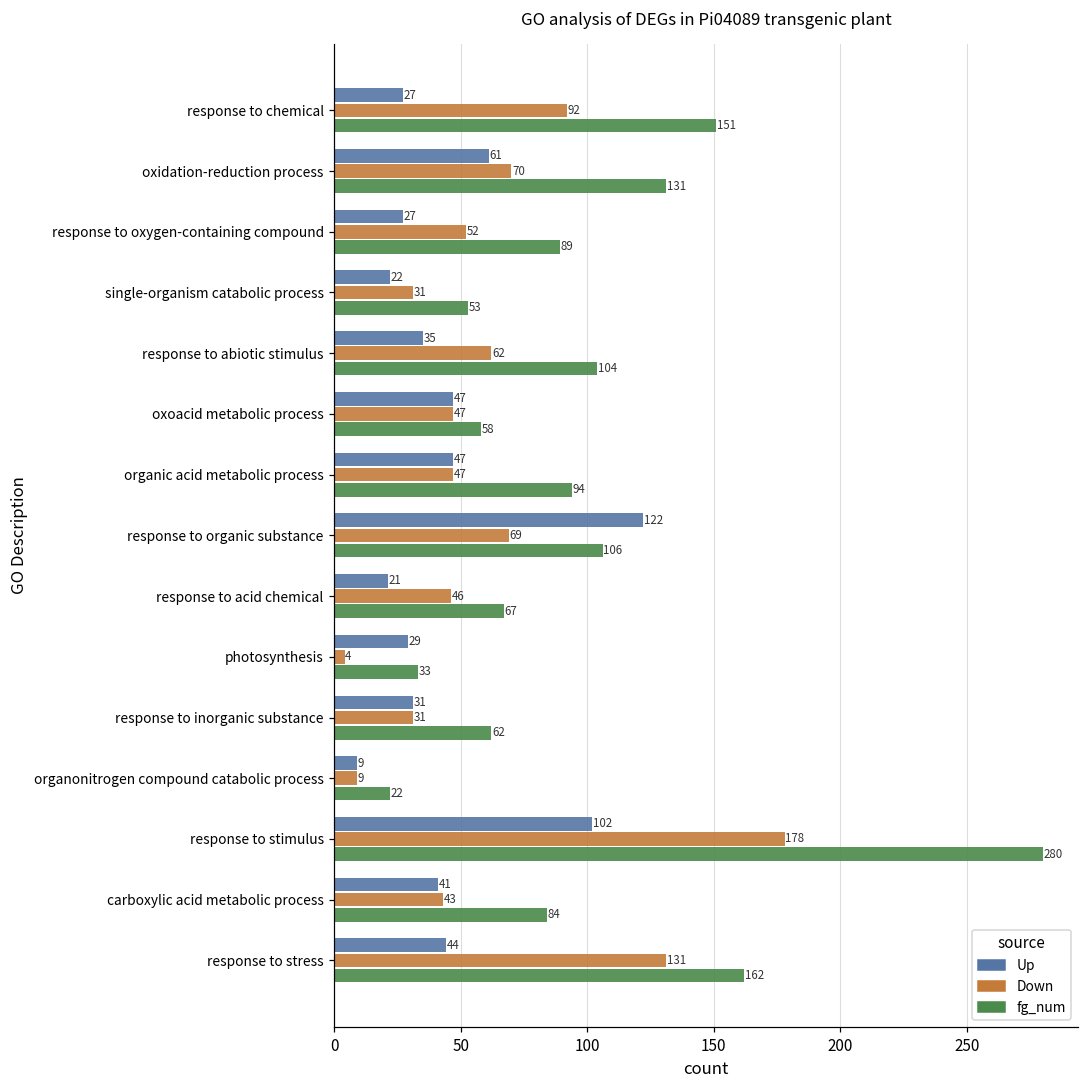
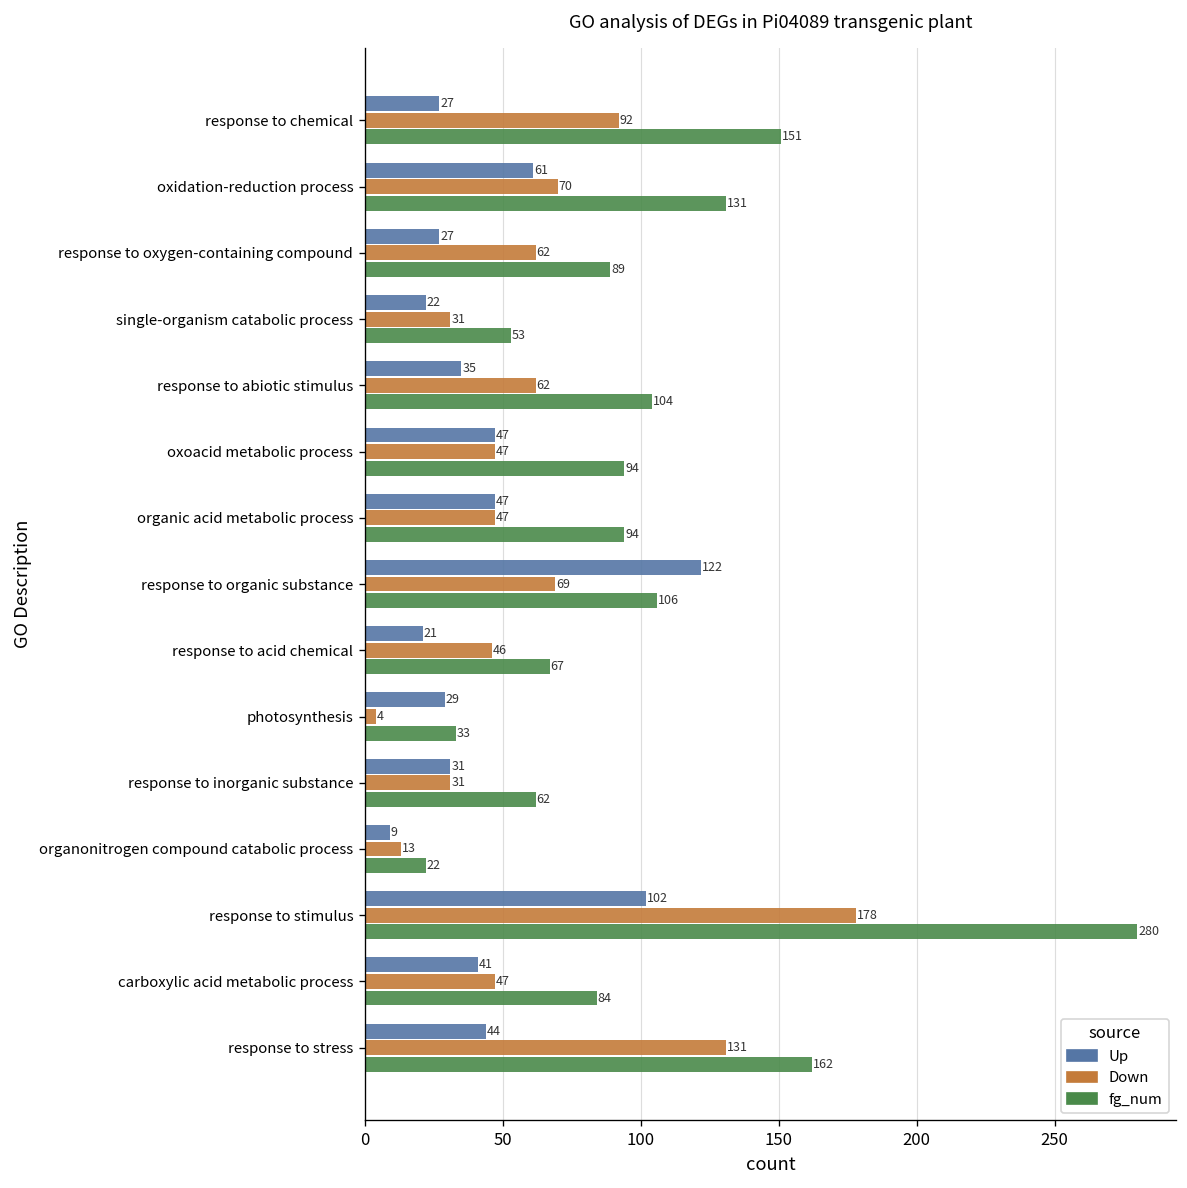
Down, response to oxygen-containing compound: 52 -> 62
fg_num, oxoacid metabolic process: 58 -> 94
Down, organonitrogen compound catabolic process: 9 -> 13
Down, carboxylic acid metabolic process: 43 -> 47
